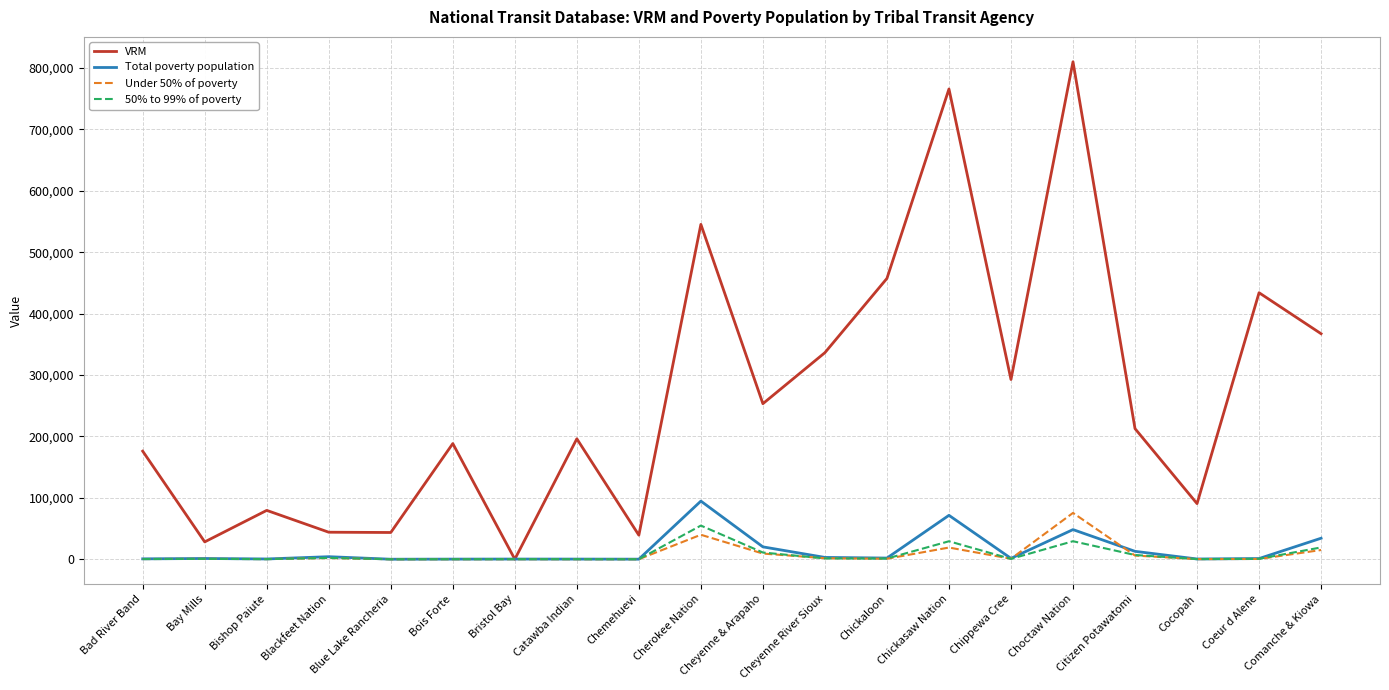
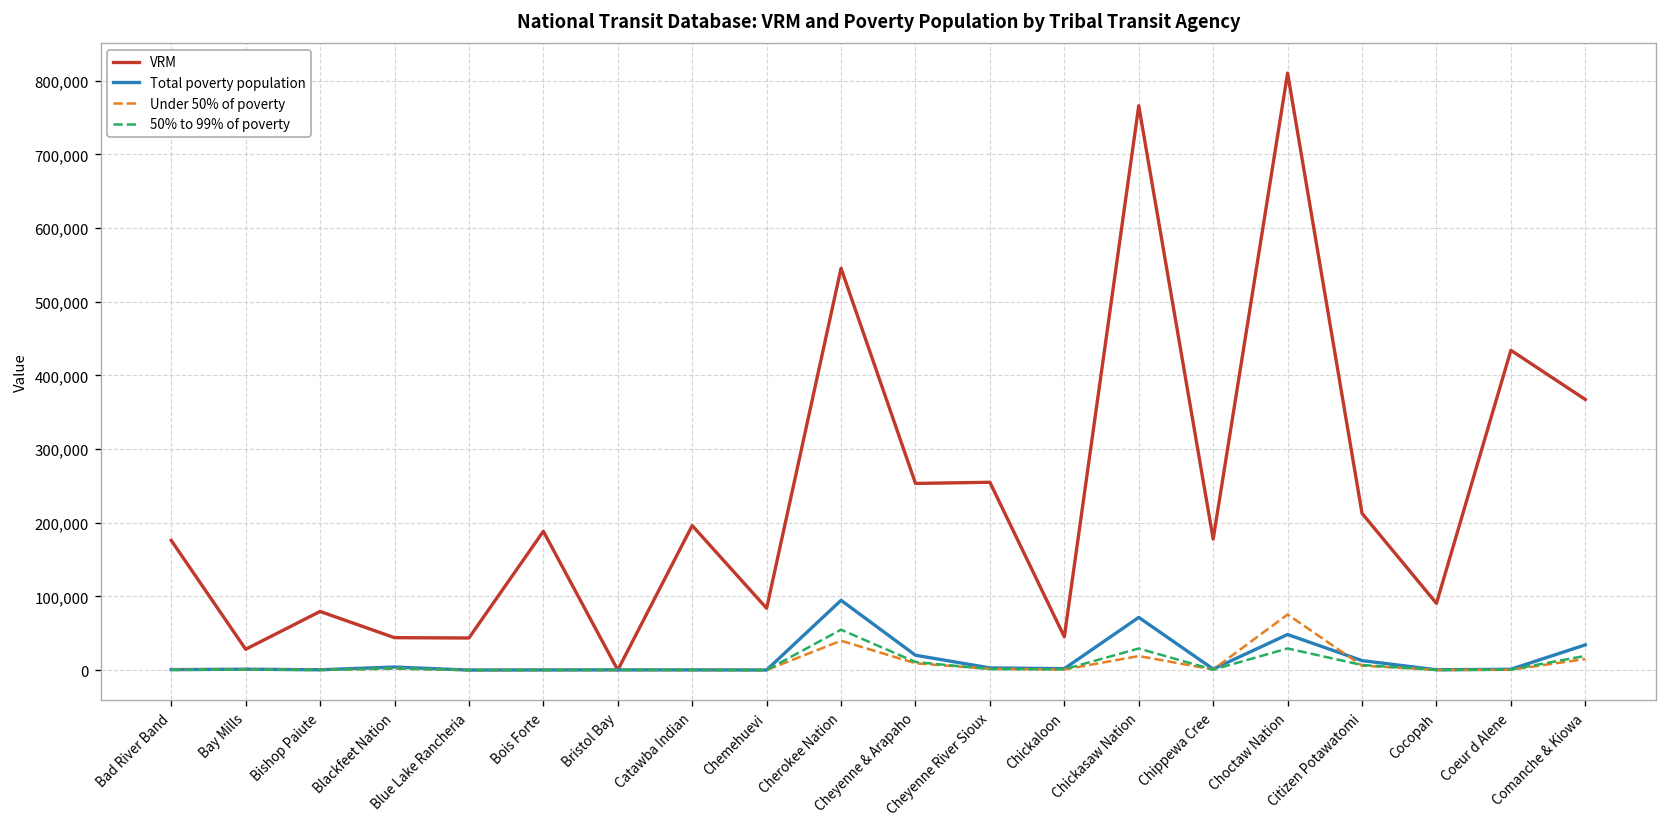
VRM, Chemehuevi: 40,000 -> 80,000
VRM, Cheyenne River Sioux: 340,000 -> 250,000
VRM, Chickaloon: 460,000 -> 50,000
VRM, Chippewa Cree: 290,000 -> 180,000
